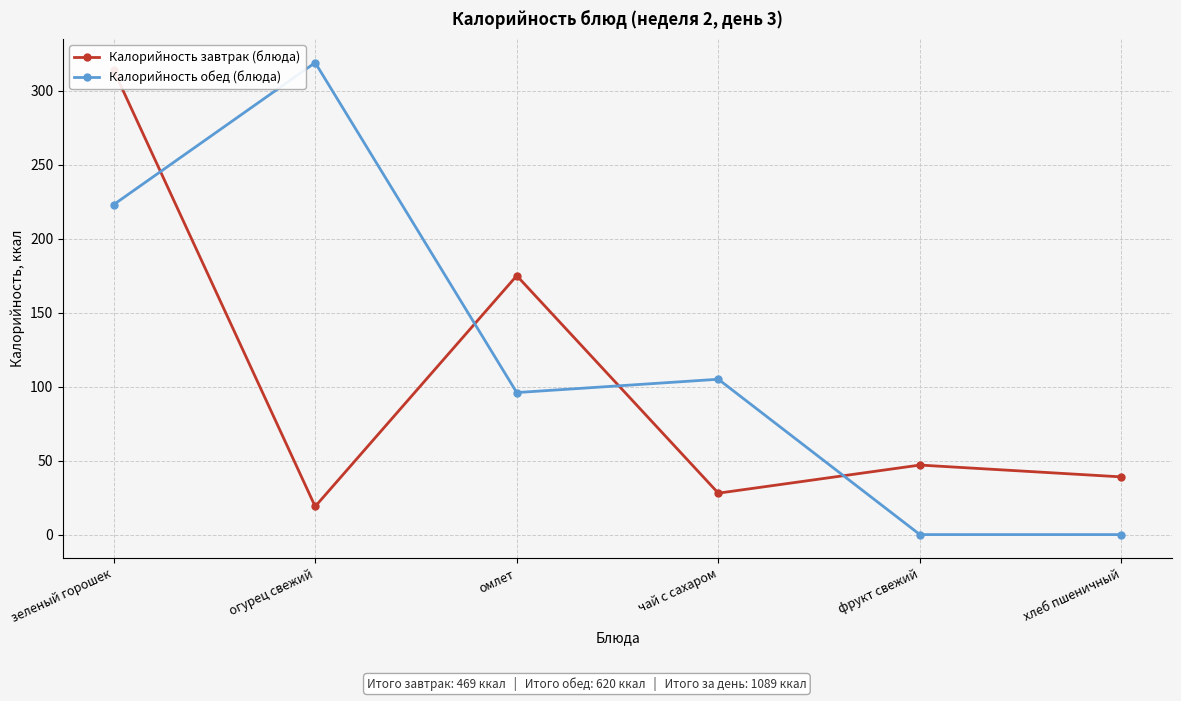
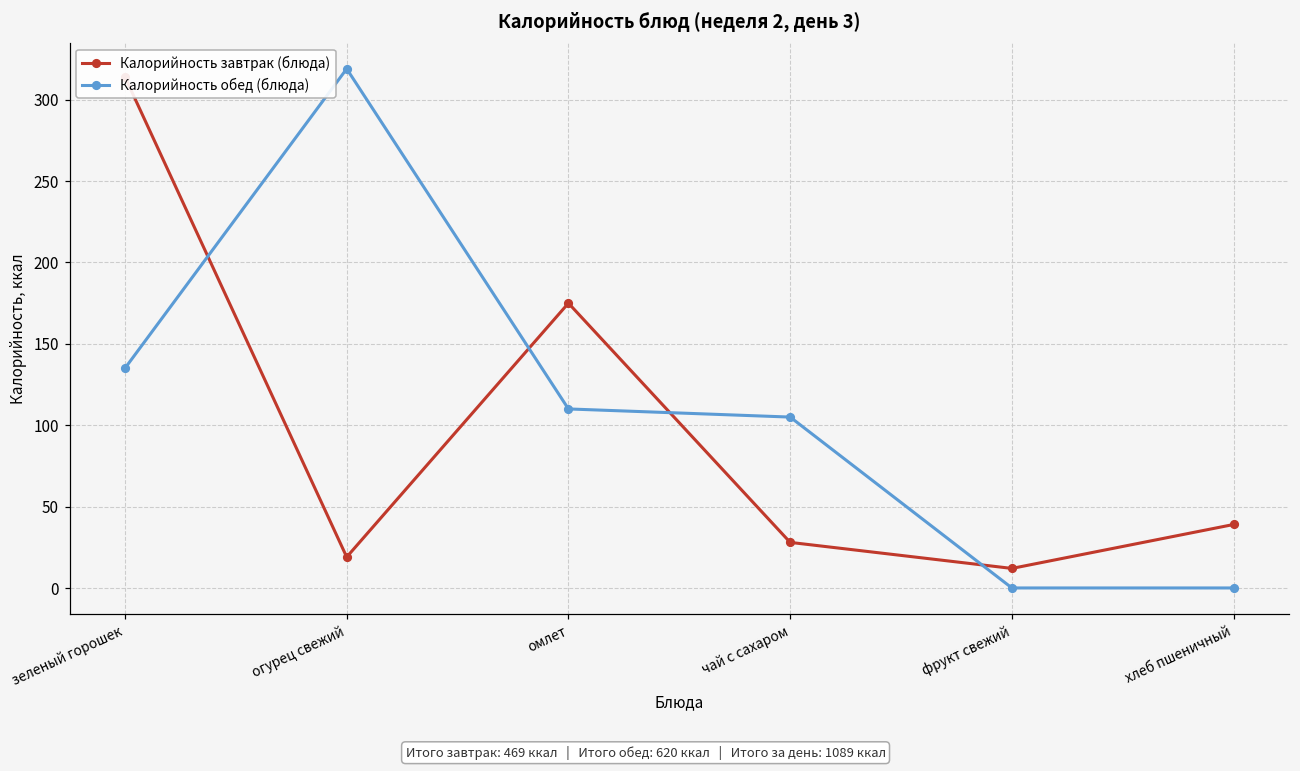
Калорийность обед (блюда), зеленый горошек: 223 -> 135
Калорийность обед (блюда), омлет: 96 -> 110
Калорийность завтрак (блюда), фрукт свежий: 47 -> 12
